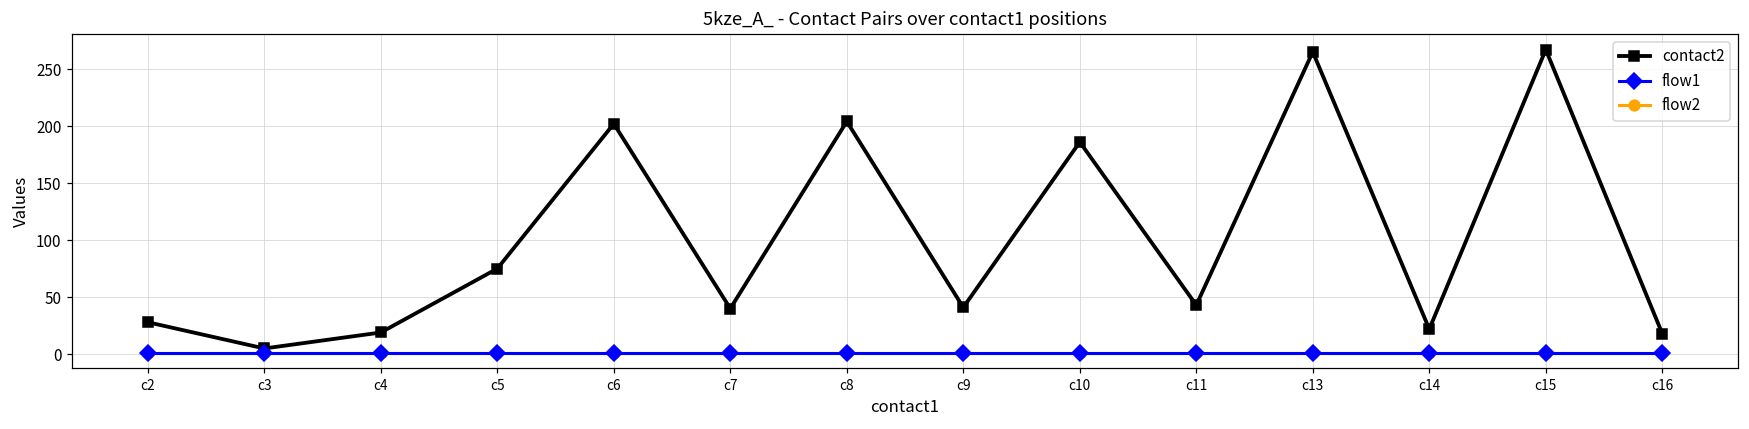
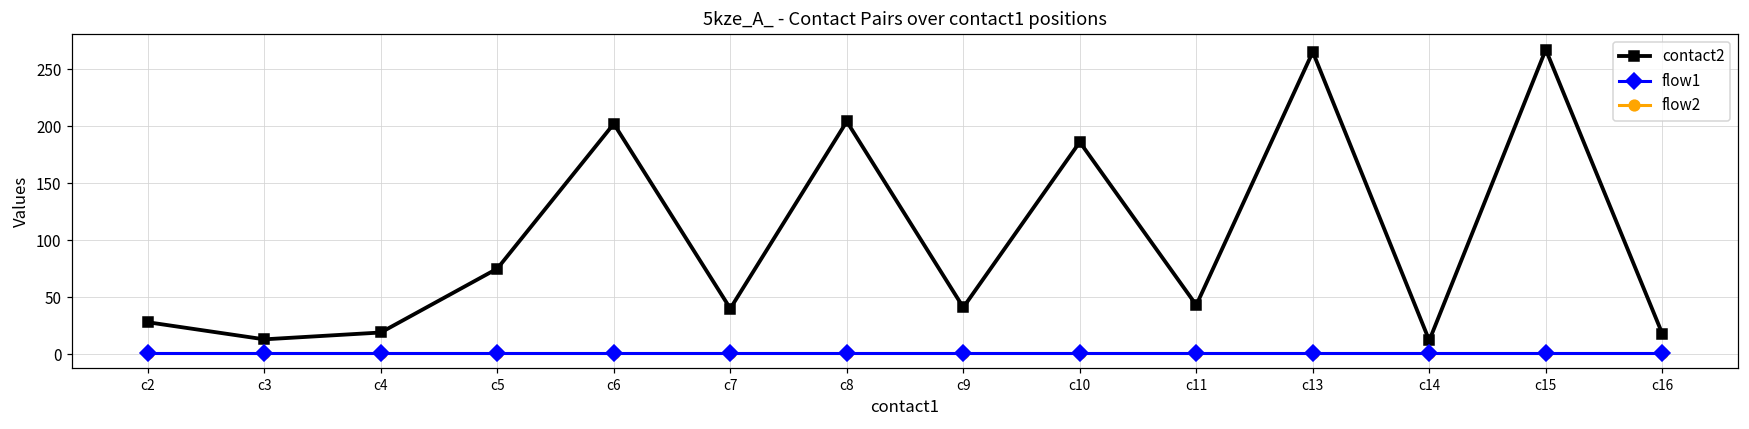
contact2, c3: 5 -> 13
contact2, c14: 22 -> 12
